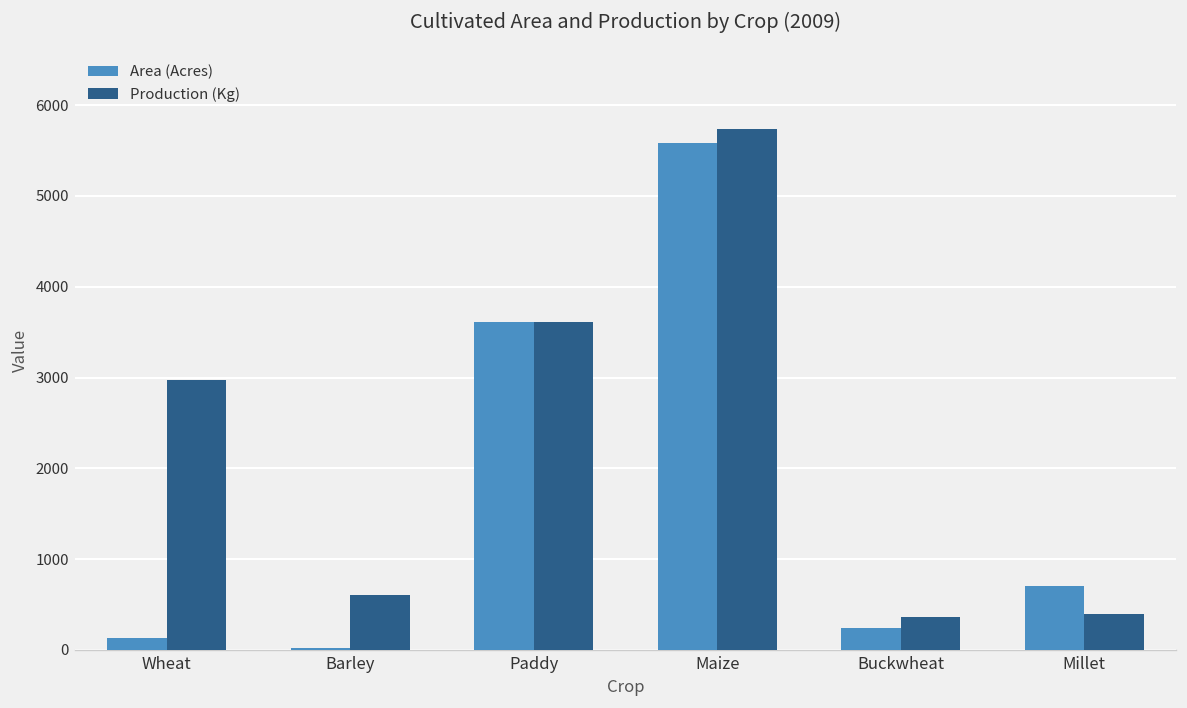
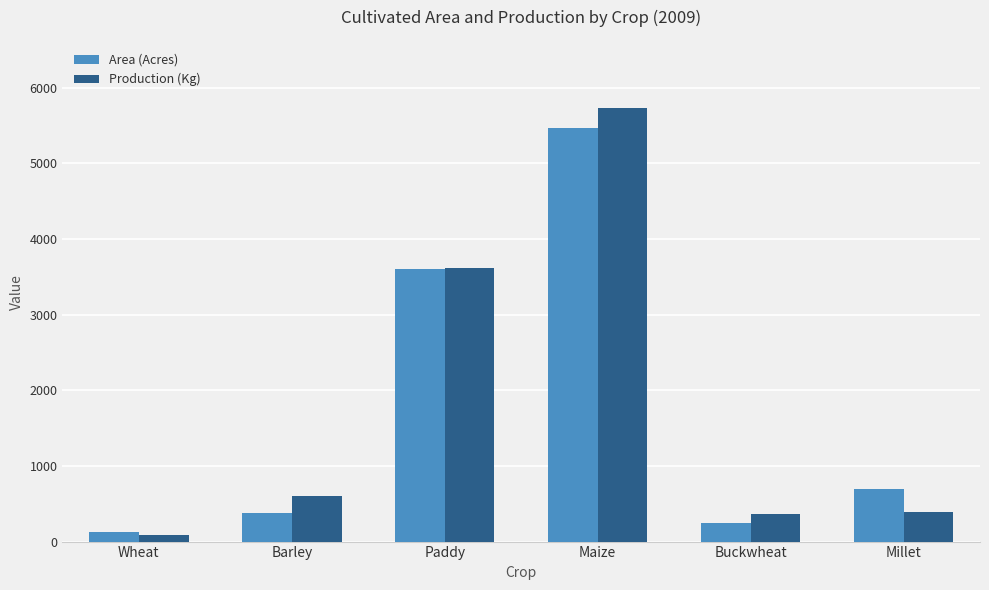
Production (Kg), Wheat: 3000 -> 100
Area (Acres), Barley: 0 -> 400
Area (Acres), Maize: 5600 -> 5500
